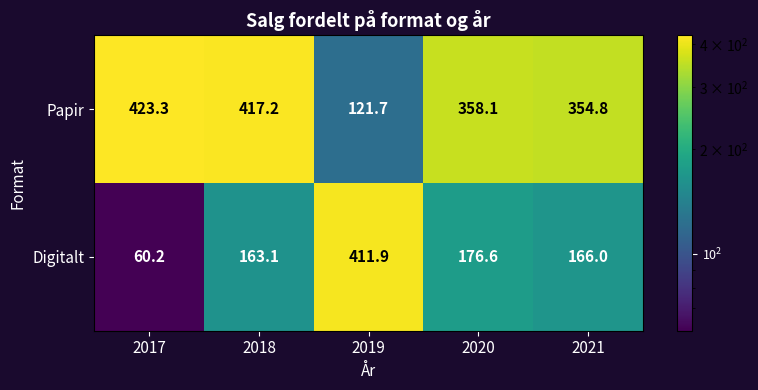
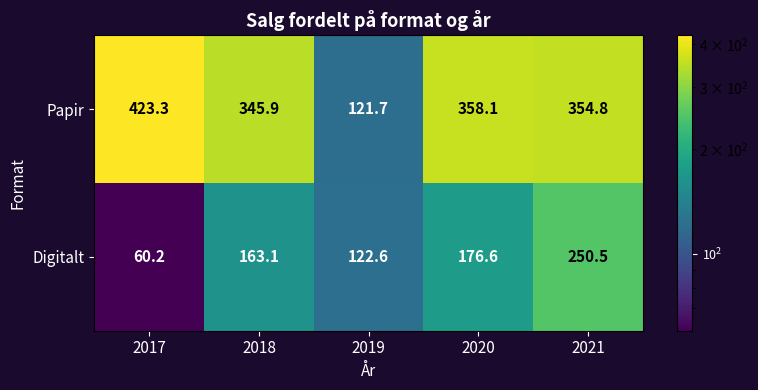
Papir, 2018: 417.2 -> 345.9
Digitalt, 2019: 411.9 -> 122.6
Digitalt, 2021: 166.0 -> 250.5
